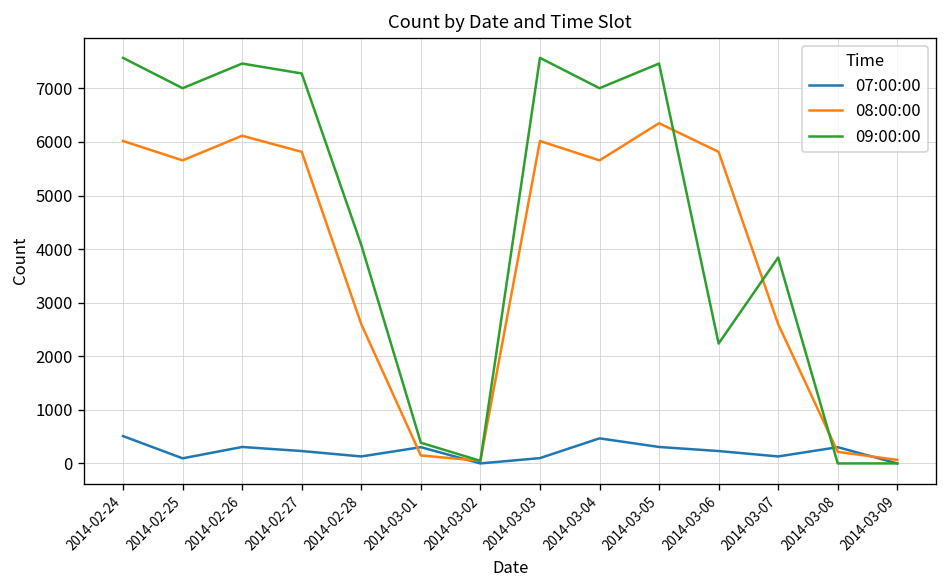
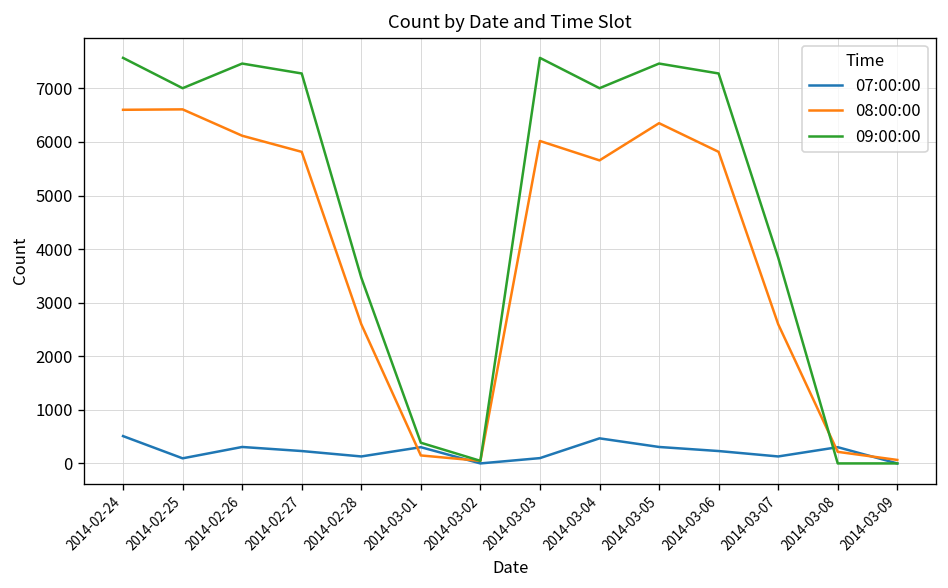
08:00:00, 2014-02-24: 6000 -> 6600
08:00:00, 2014-02-25: 5700 -> 6600
09:00:00, 2014-02-28: 4100 -> 3500
09:00:00, 2014-03-06: 2200 -> 7300
